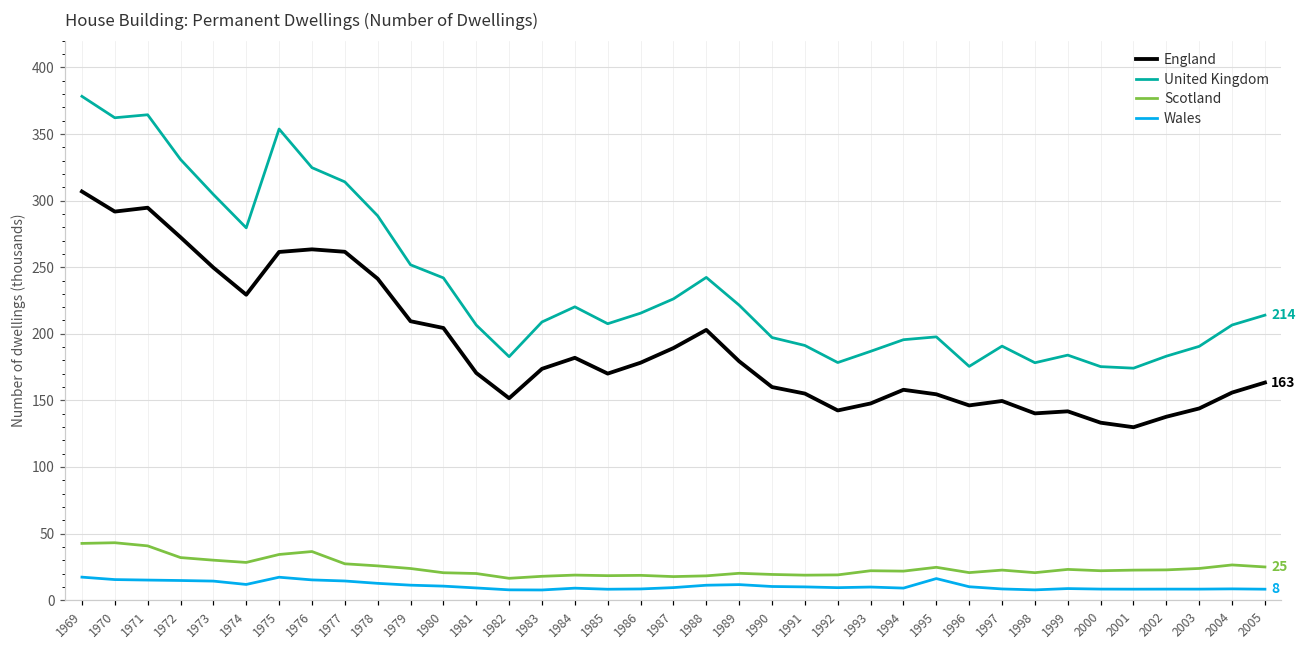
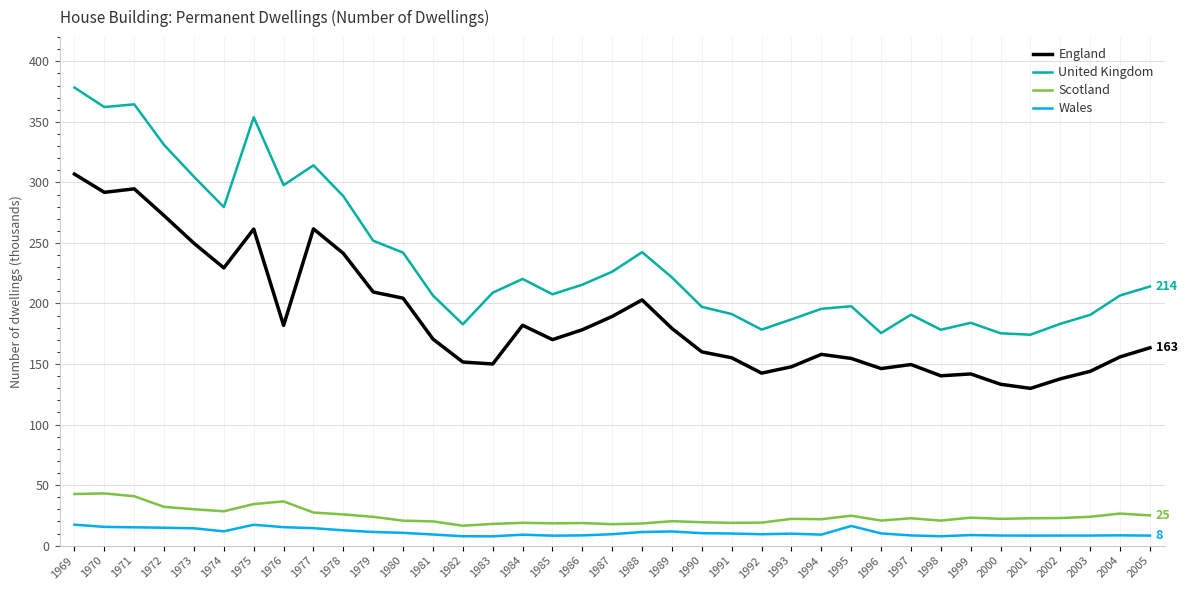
England, 1976: 263 -> 182
United Kingdom, 1976: 325 -> 298
England, 1983: 174 -> 150
